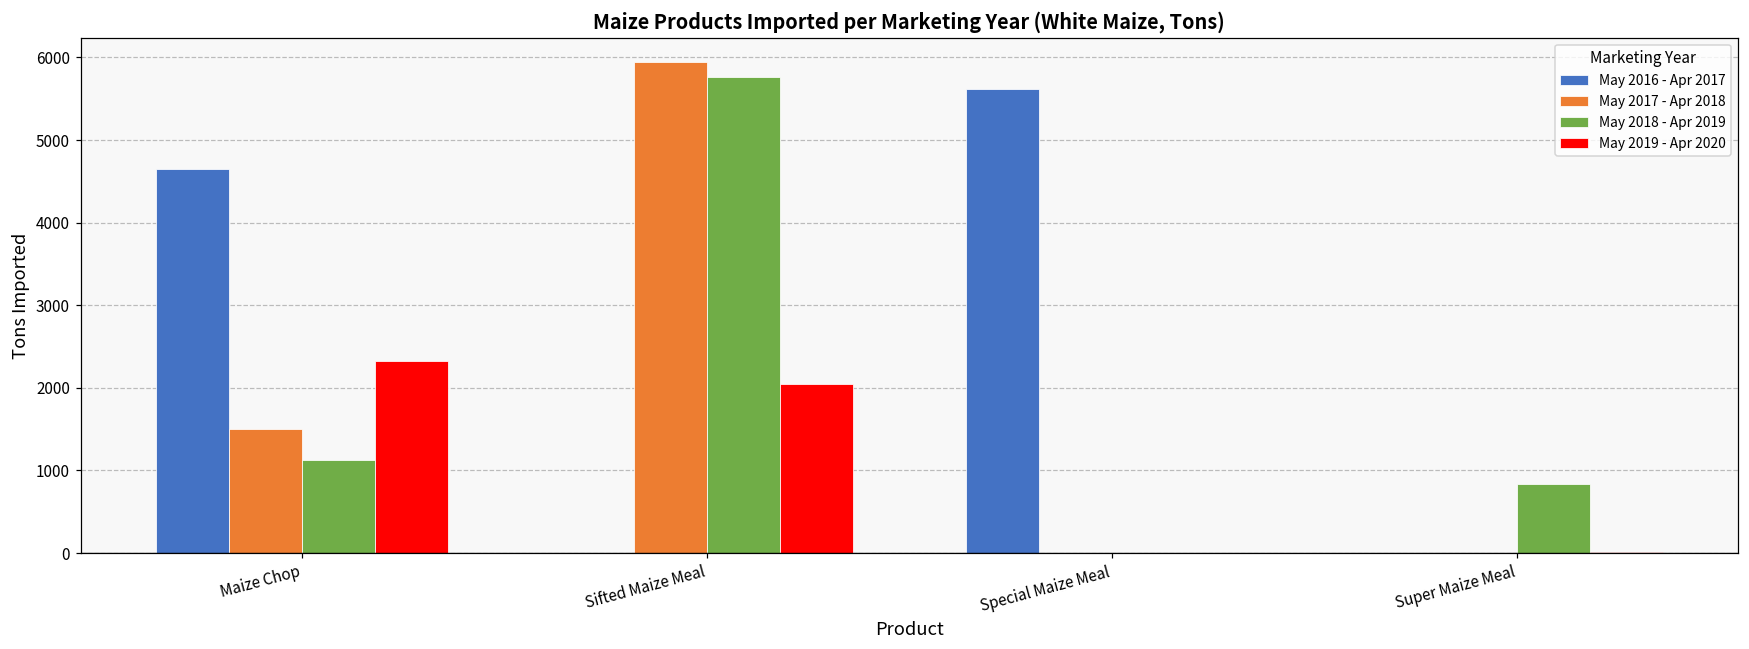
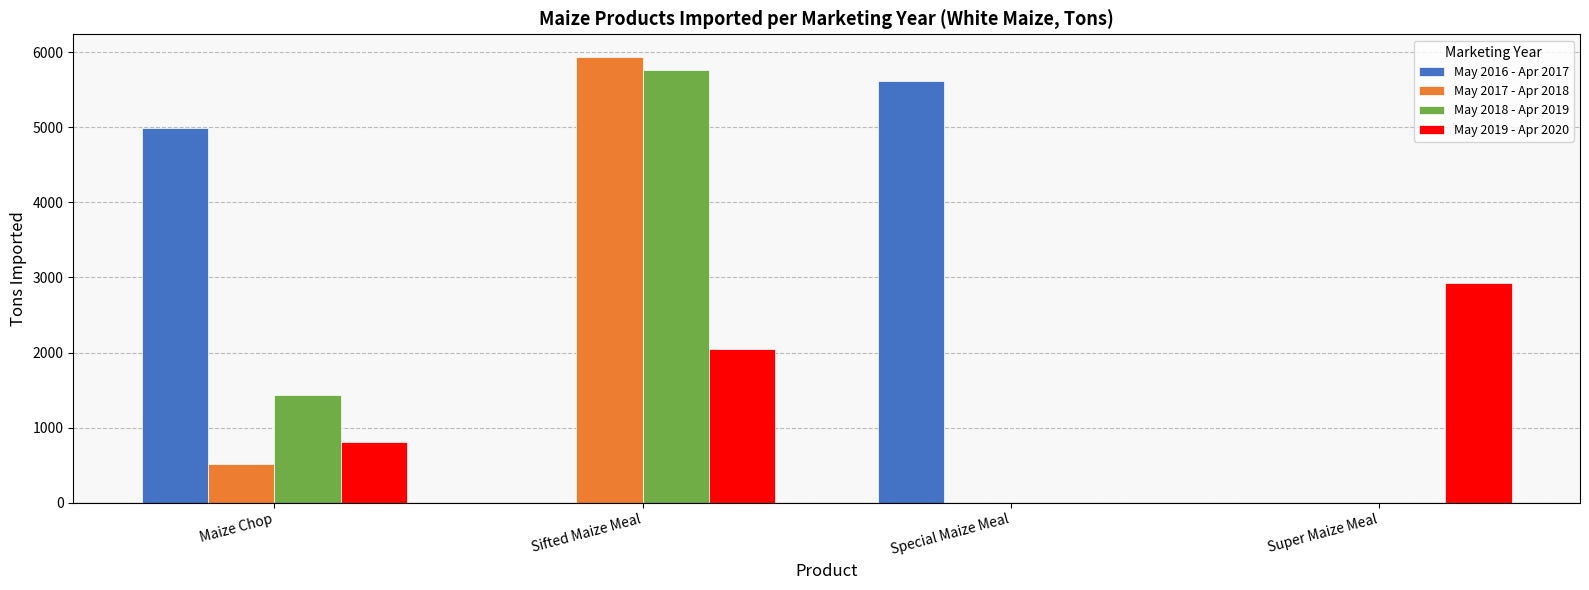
May 2016 - Apr 2017, Maize Chop: 4600 -> 5000
May 2017 - Apr 2018, Maize Chop: 1500 -> 500
May 2018 - Apr 2019, Maize Chop: 1100 -> 1400
May 2019 - Apr 2020, Maize Chop: 2300 -> 800
May 2018 - Apr 2019, Super Maize Meal: 800 -> 0
May 2019 - Apr 2020, Super Maize Meal: 0 -> 2900
